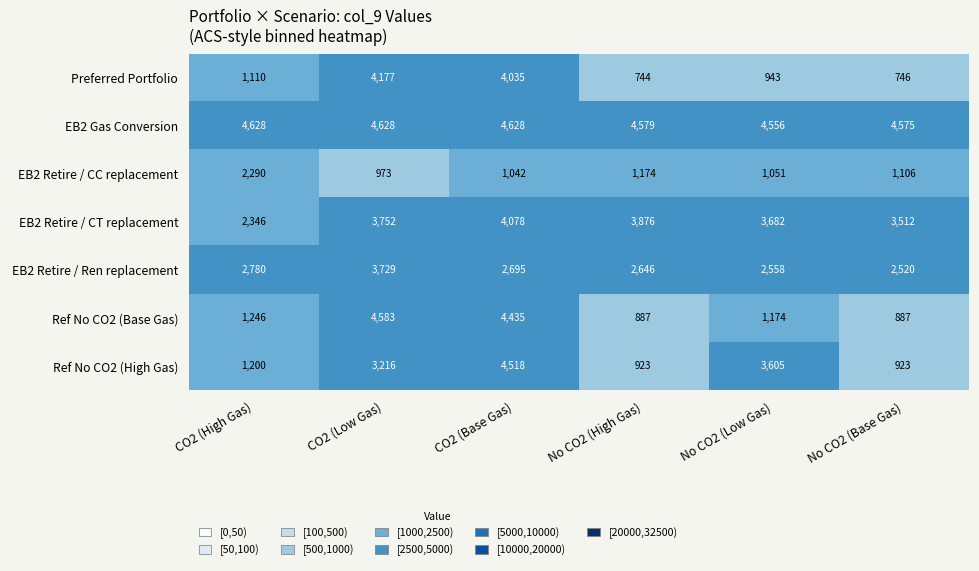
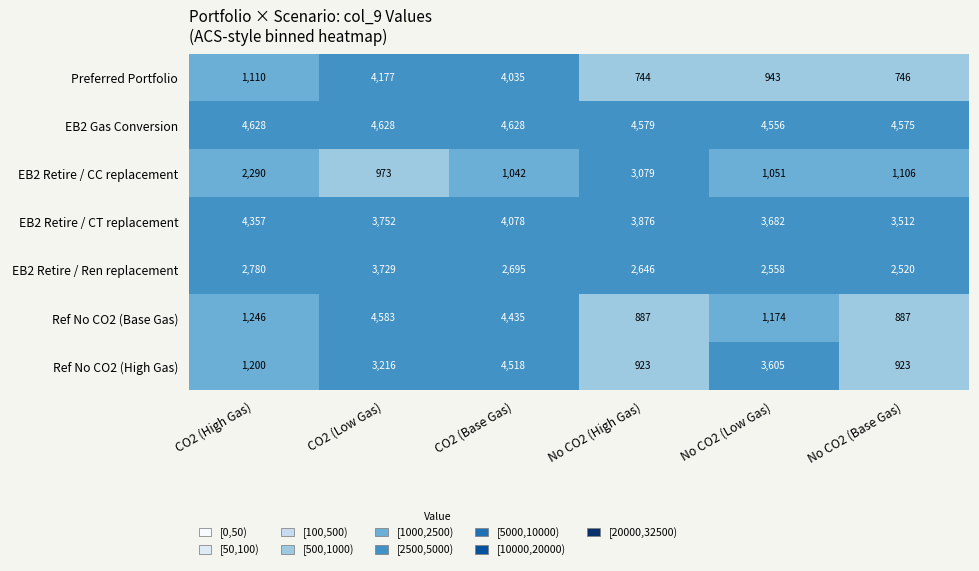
EB2 Retire / CC replacement, No CO2 (High Gas): 1,174 -> 3,079
EB2 Retire / CT replacement, CO2 (High Gas): 2,346 -> 4,357
